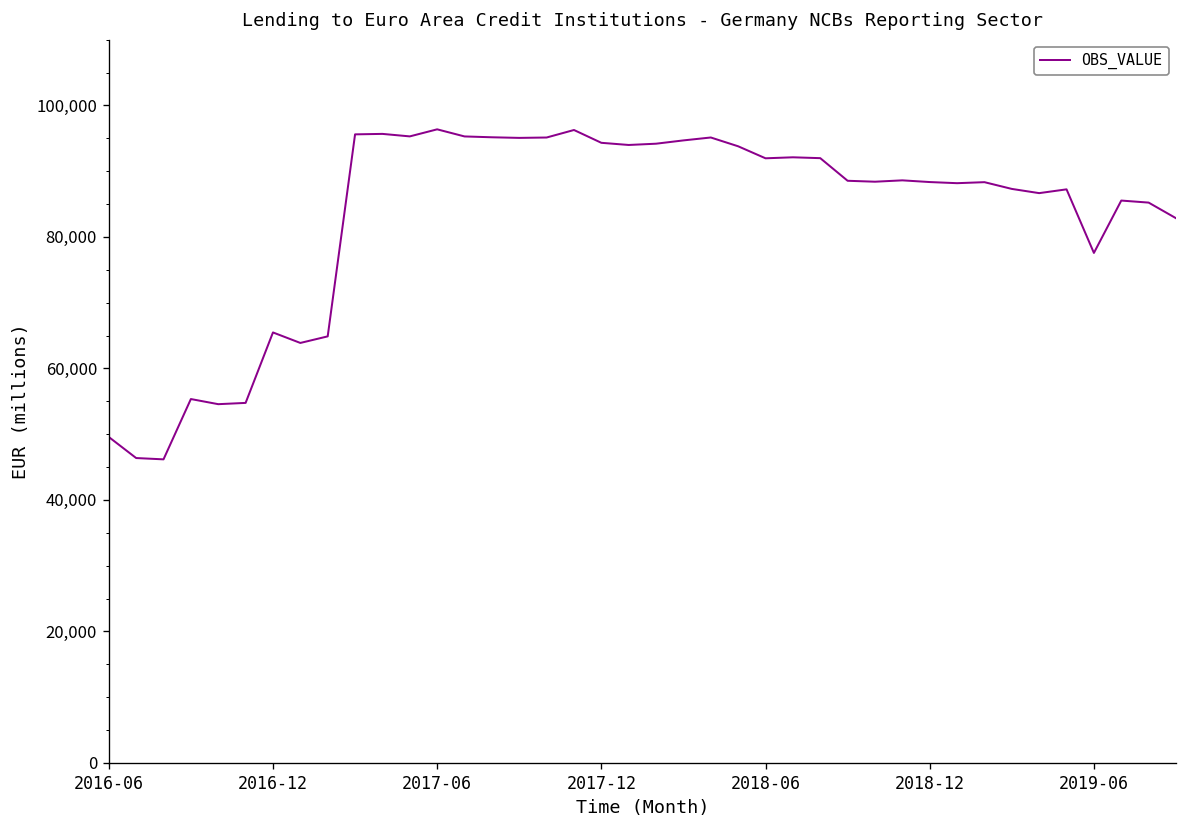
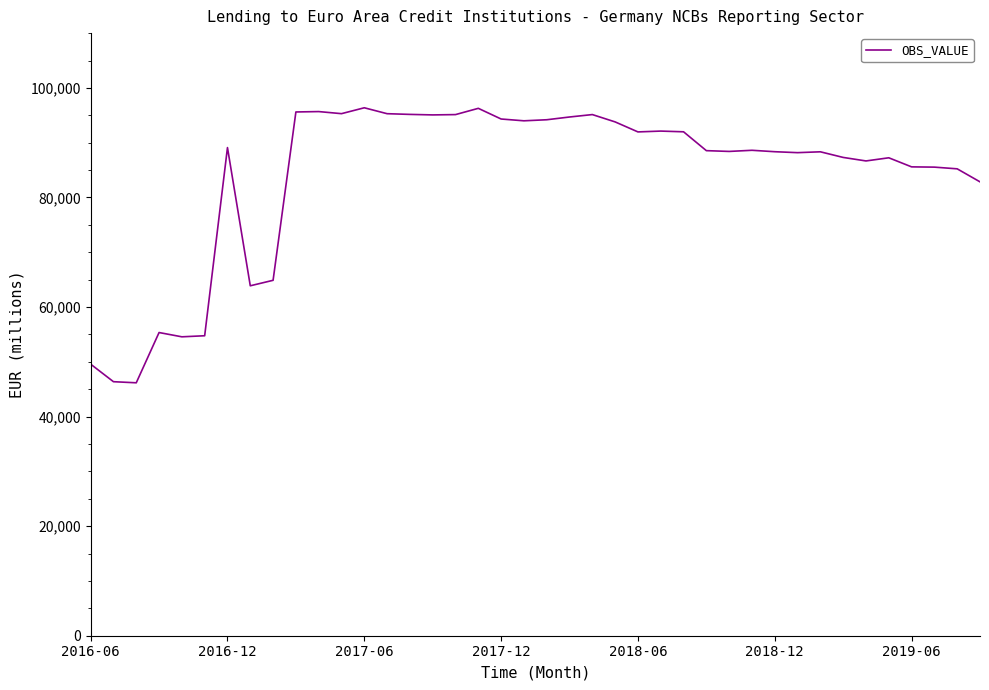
2016-12: 65,000 -> 89,000
2019-06: 78,000 -> 86,000
